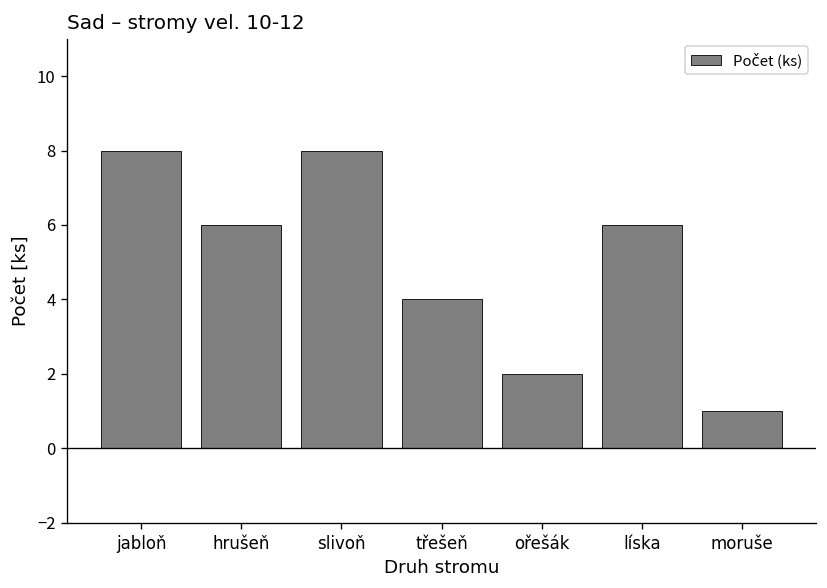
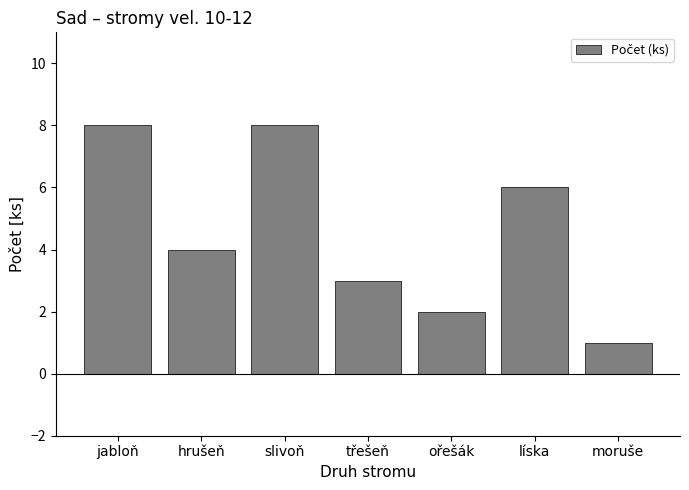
hrušeň: 6 -> 4
třešeň: 4 -> 3
